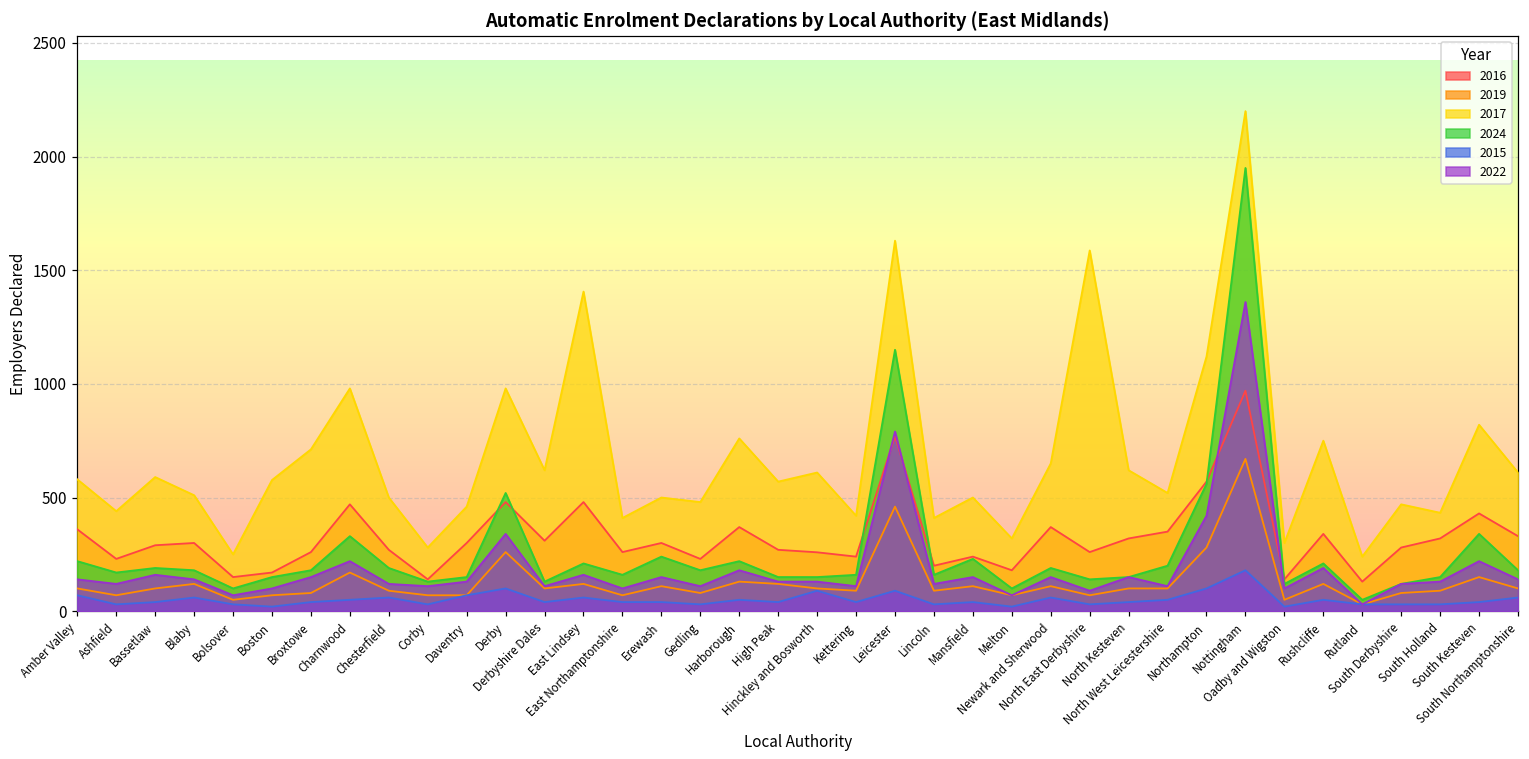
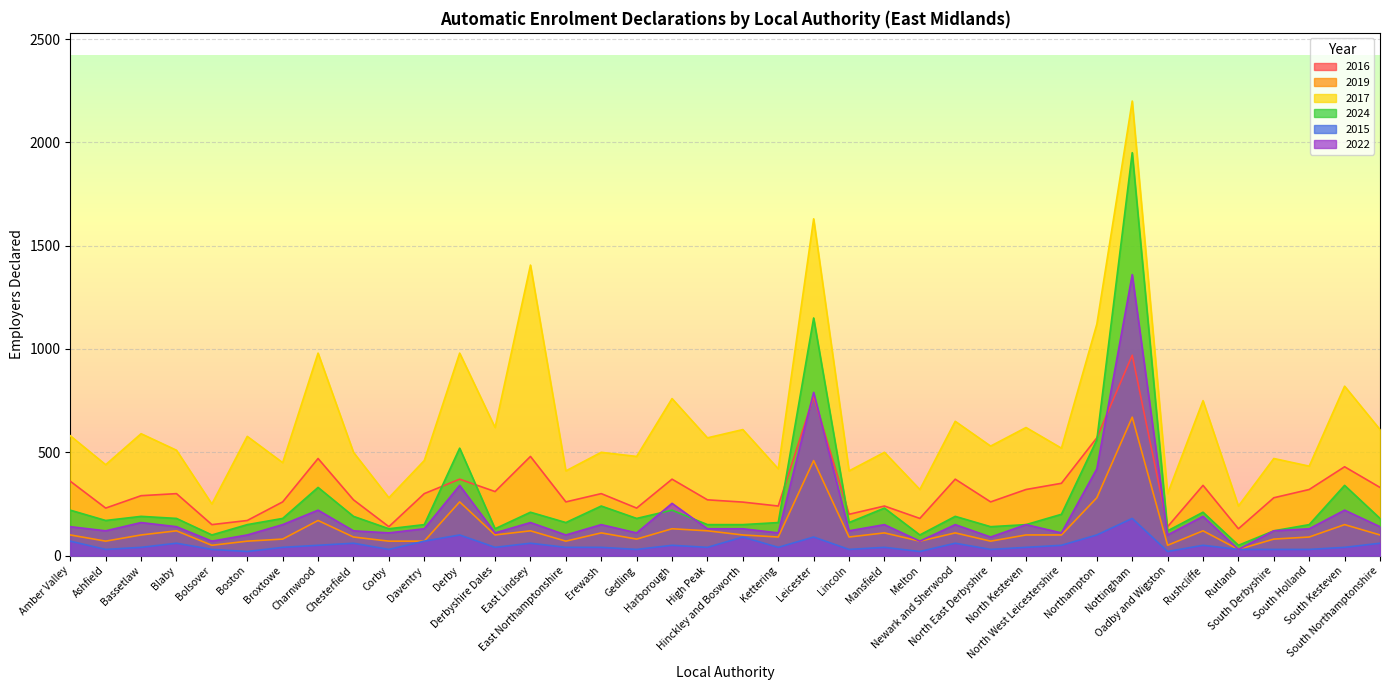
2017, Broxtowe: 710 -> 450
2016, Derby: 480 -> 370
2022, Harborough: 180 -> 250
2017, North East Derbyshire: 1590 -> 530
